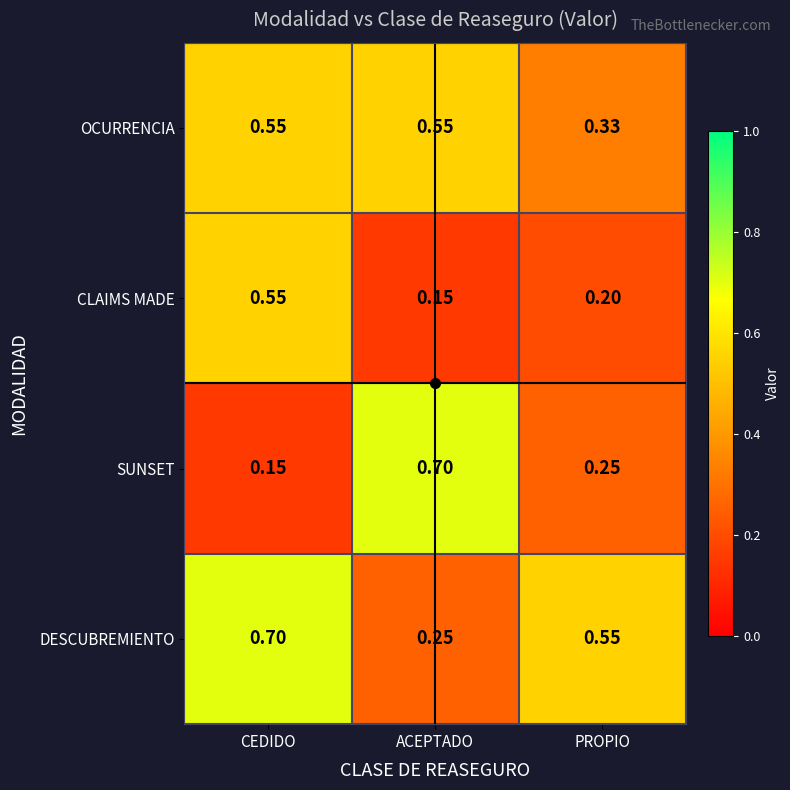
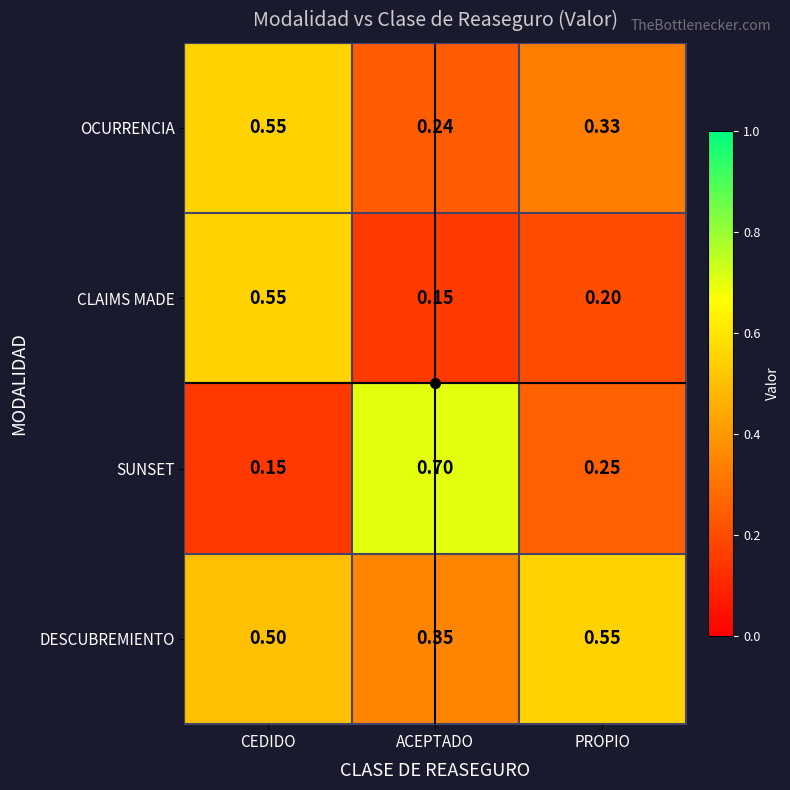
OCURRENCIA, ACEPTADO: 0.55 -> 0.24
DESCUBREMIENTO, CEDIDO: 0.70 -> 0.50
DESCUBREMIENTO, ACEPTADO: 0.25 -> 0.35
